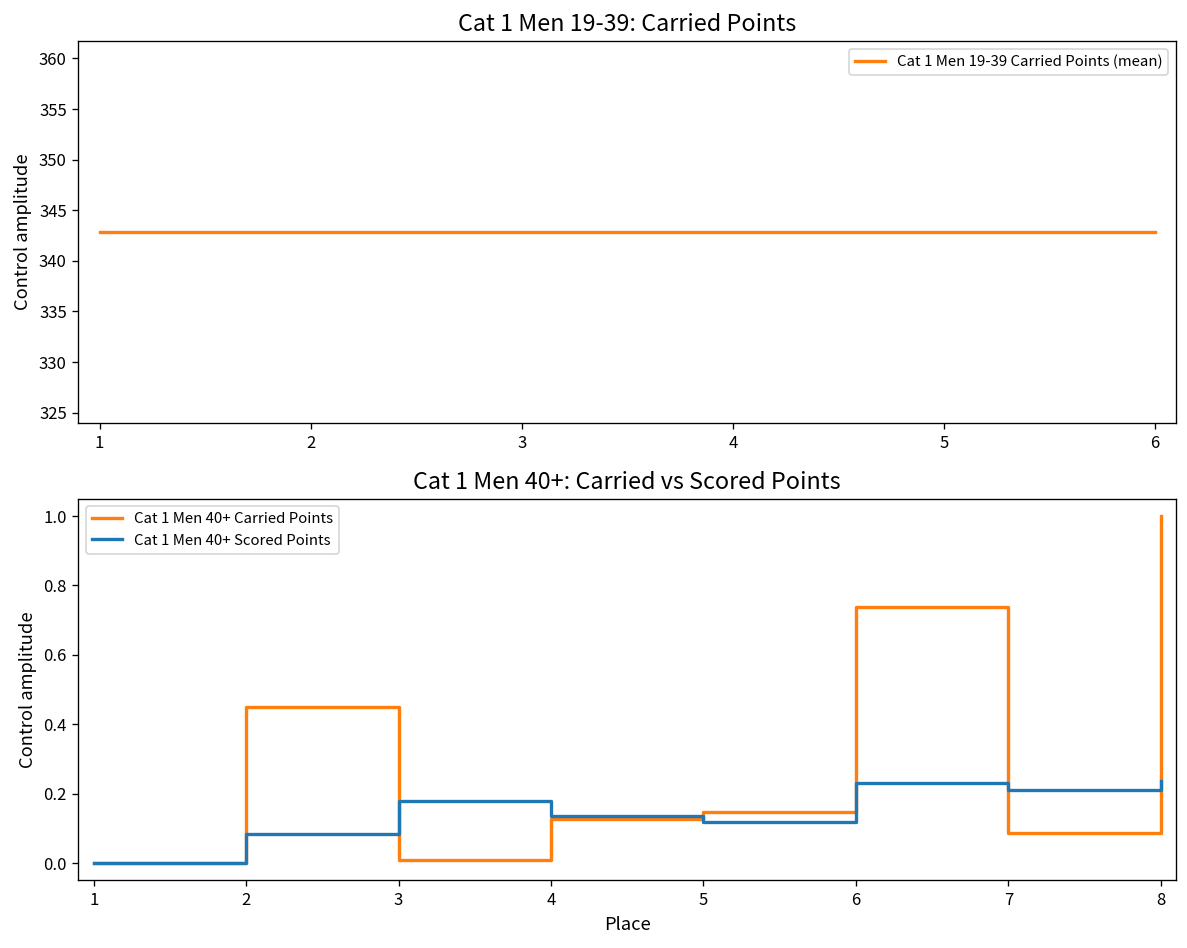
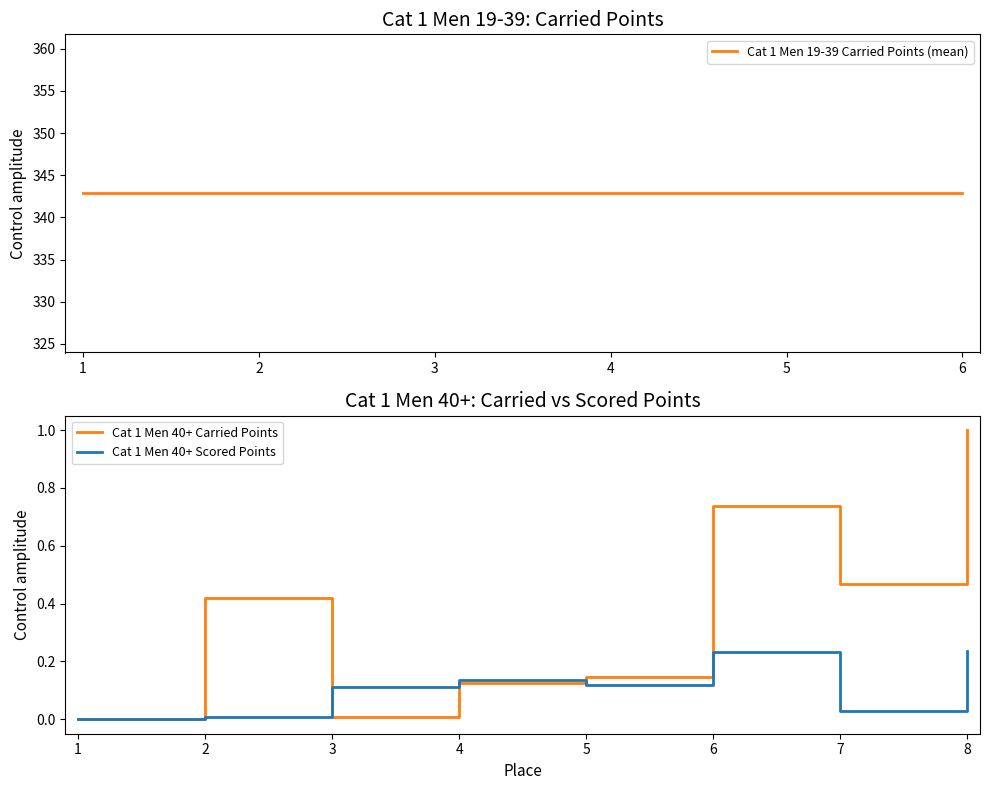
Cat 1 Men 40+: Carried vs Scored Points, Cat 1 Men 40+ Carried Points, 2: 0.45 -> 0.42
Cat 1 Men 40+: Carried vs Scored Points, Cat 1 Men 40+ Scored Points, 2: 0.09 -> 0.01
Cat 1 Men 40+: Carried vs Scored Points, Cat 1 Men 40+ Scored Points, 3: 0.18 -> 0.11
Cat 1 Men 40+: Carried vs Scored Points, Cat 1 Men 40+ Carried Points, 7: 0.09 -> 0.47
Cat 1 Men 40+: Carried vs Scored Points, Cat 1 Men 40+ Scored Points, 7: 0.21 -> 0.03
